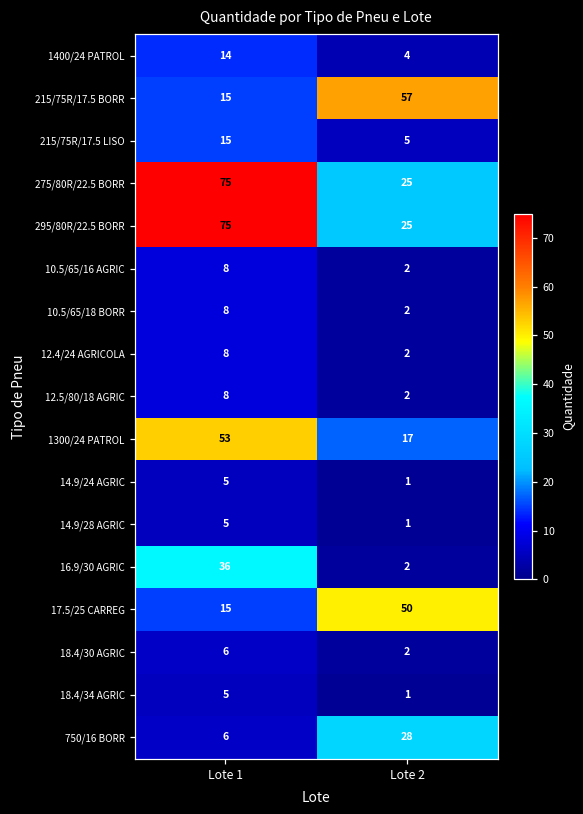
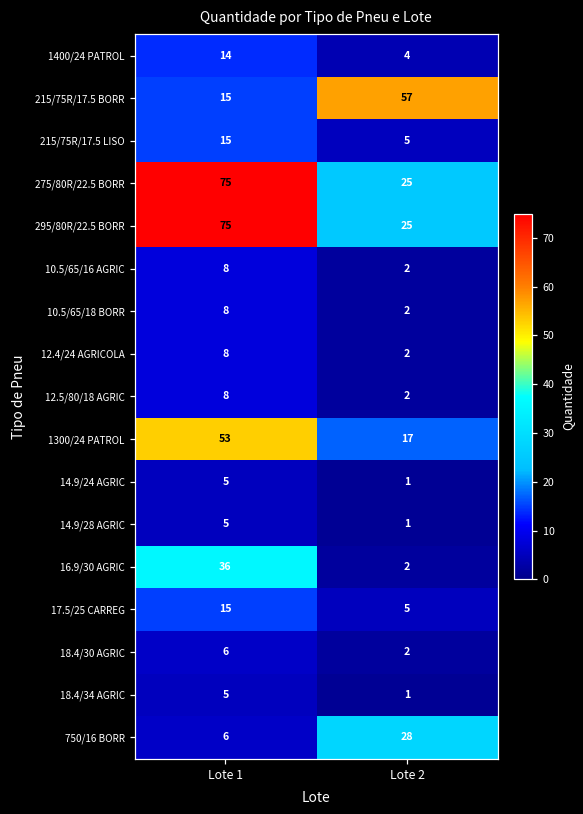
17.5/25 CARREG, Lote 2: 50 -> 5
